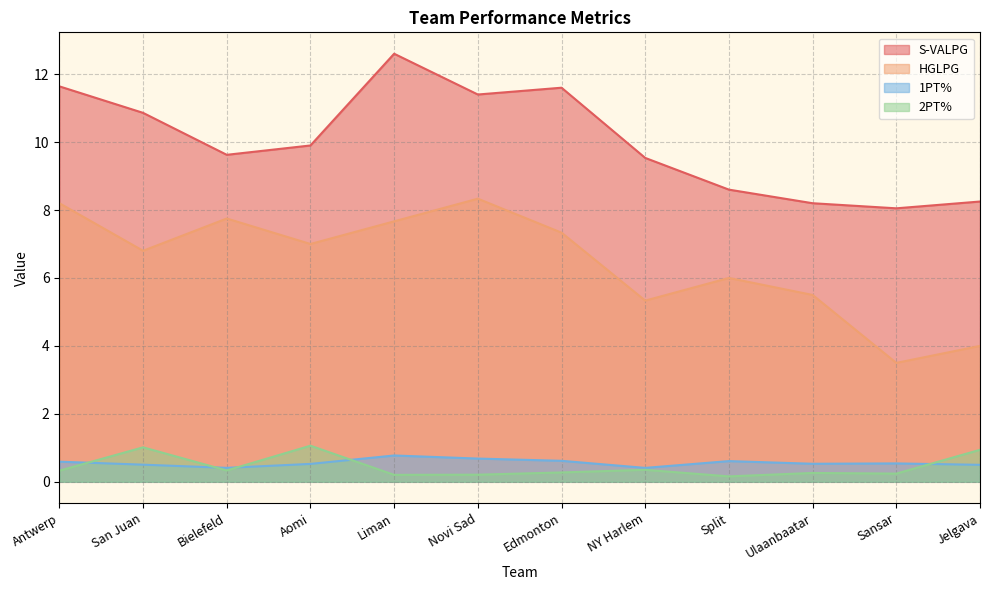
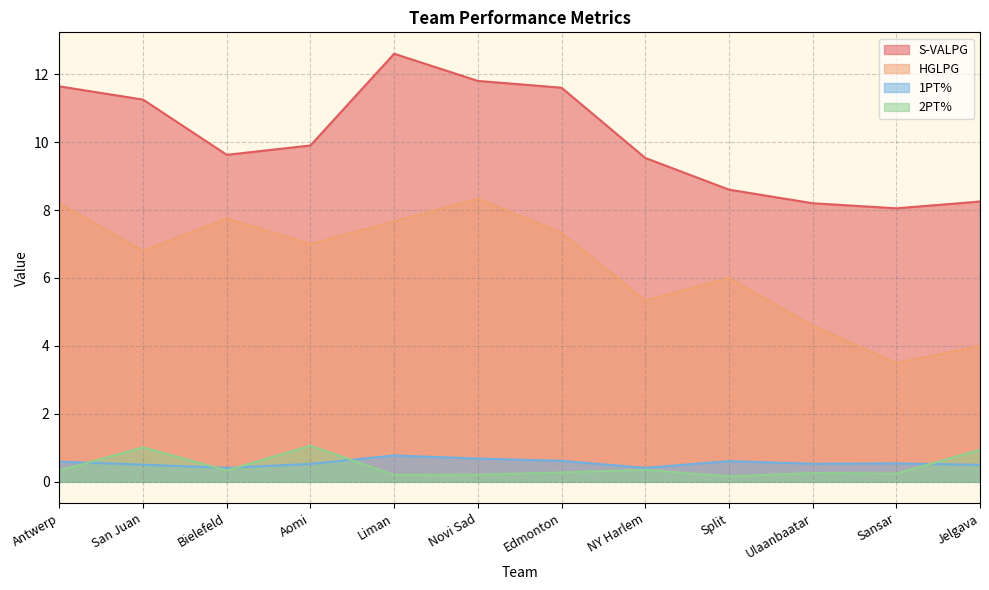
S-VALPG, San Juan: 10.9 -> 11.3
S-VALPG, Novi Sad: 11.4 -> 11.8
HGLPG, Ulaanbaatar: 5.5 -> 4.6
